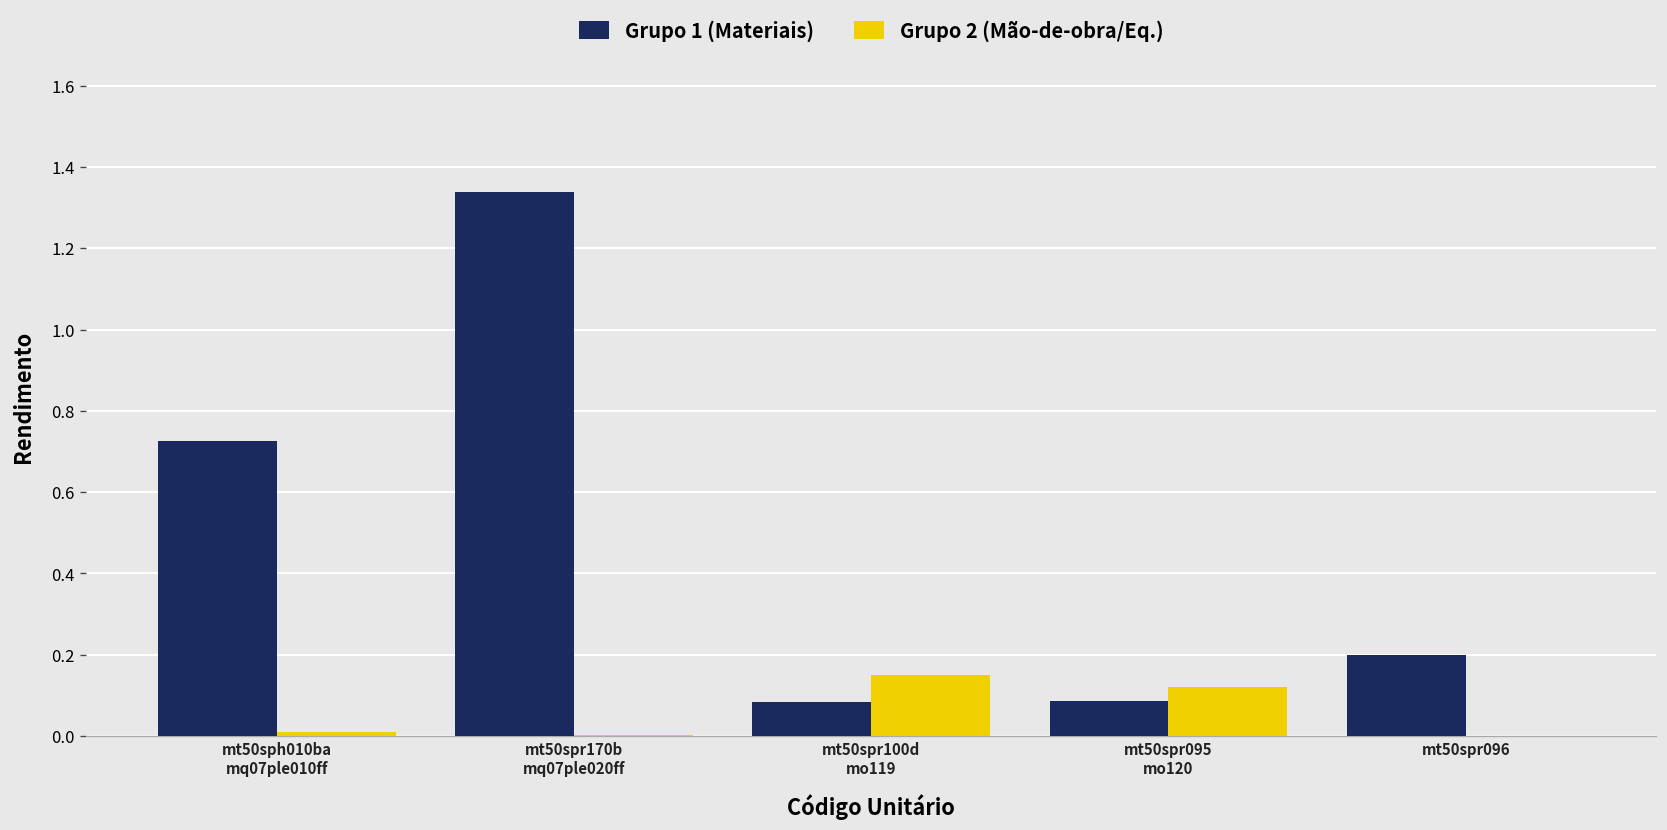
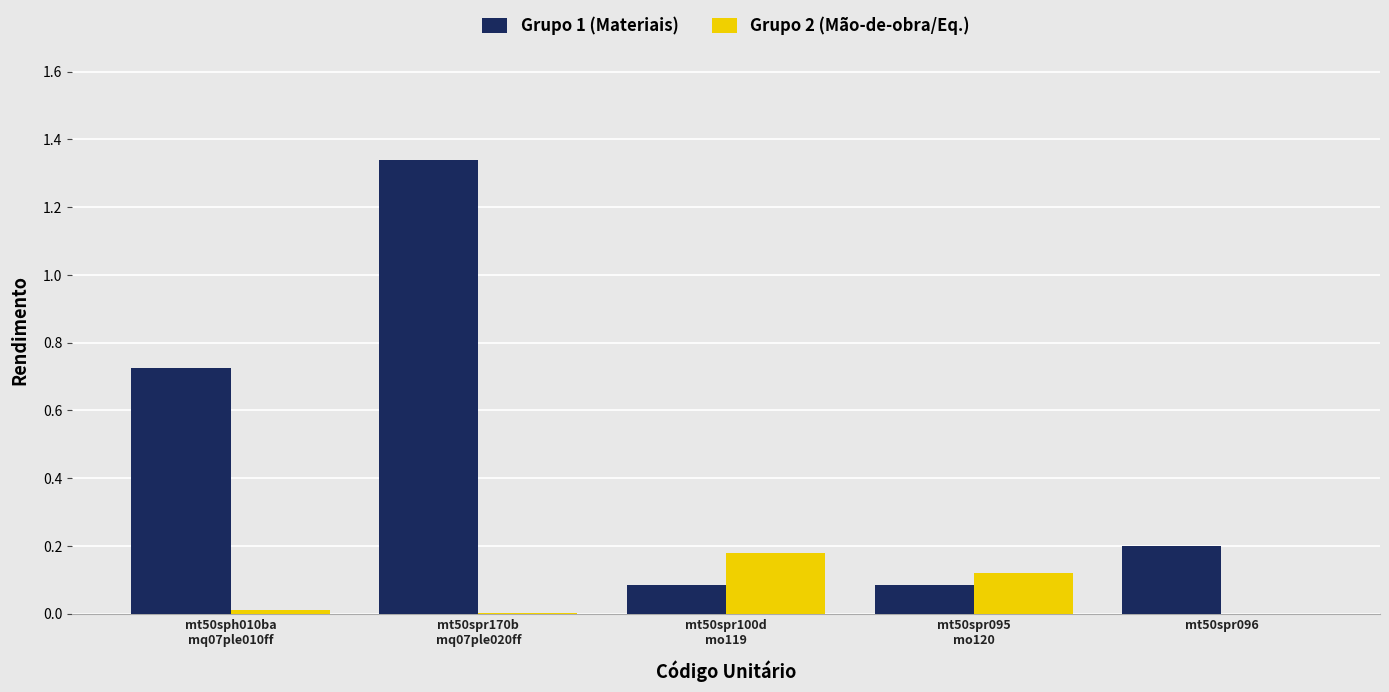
Grupo 2 (Mão-de-obra/Eq.), mt50spr100d mo119: 0.15 -> 0.18
